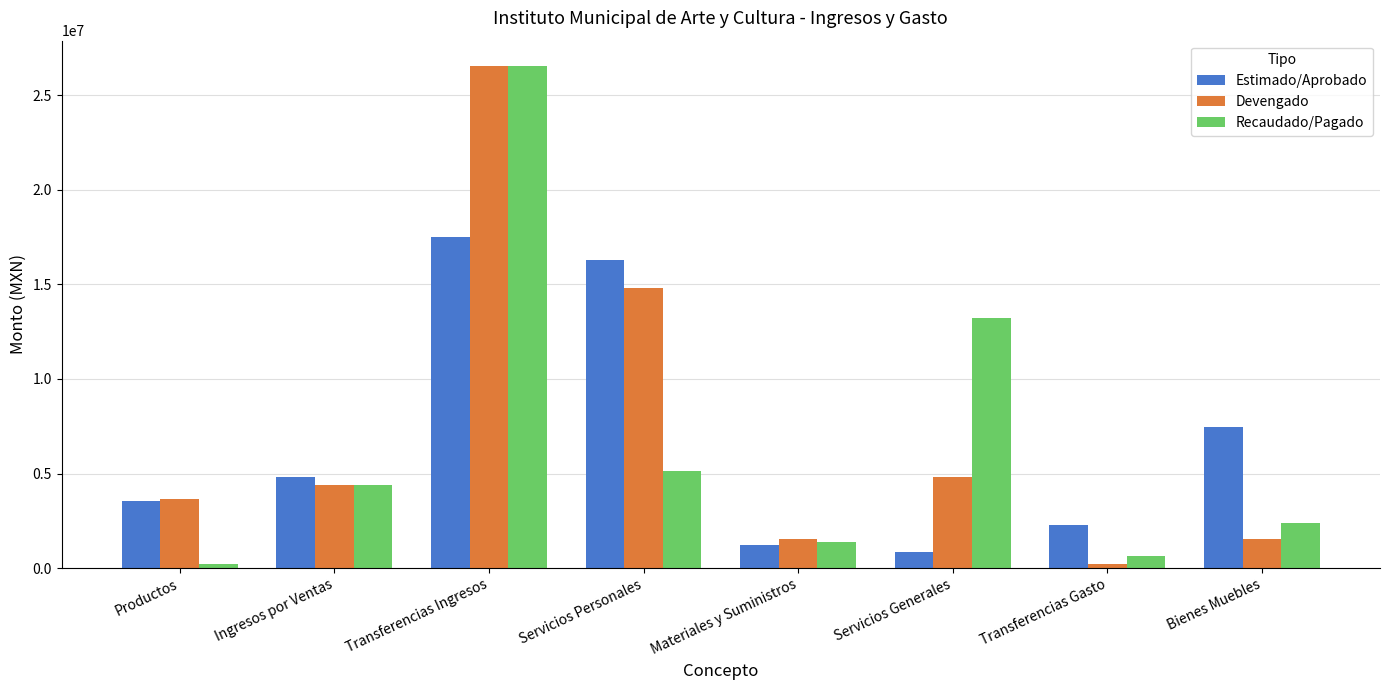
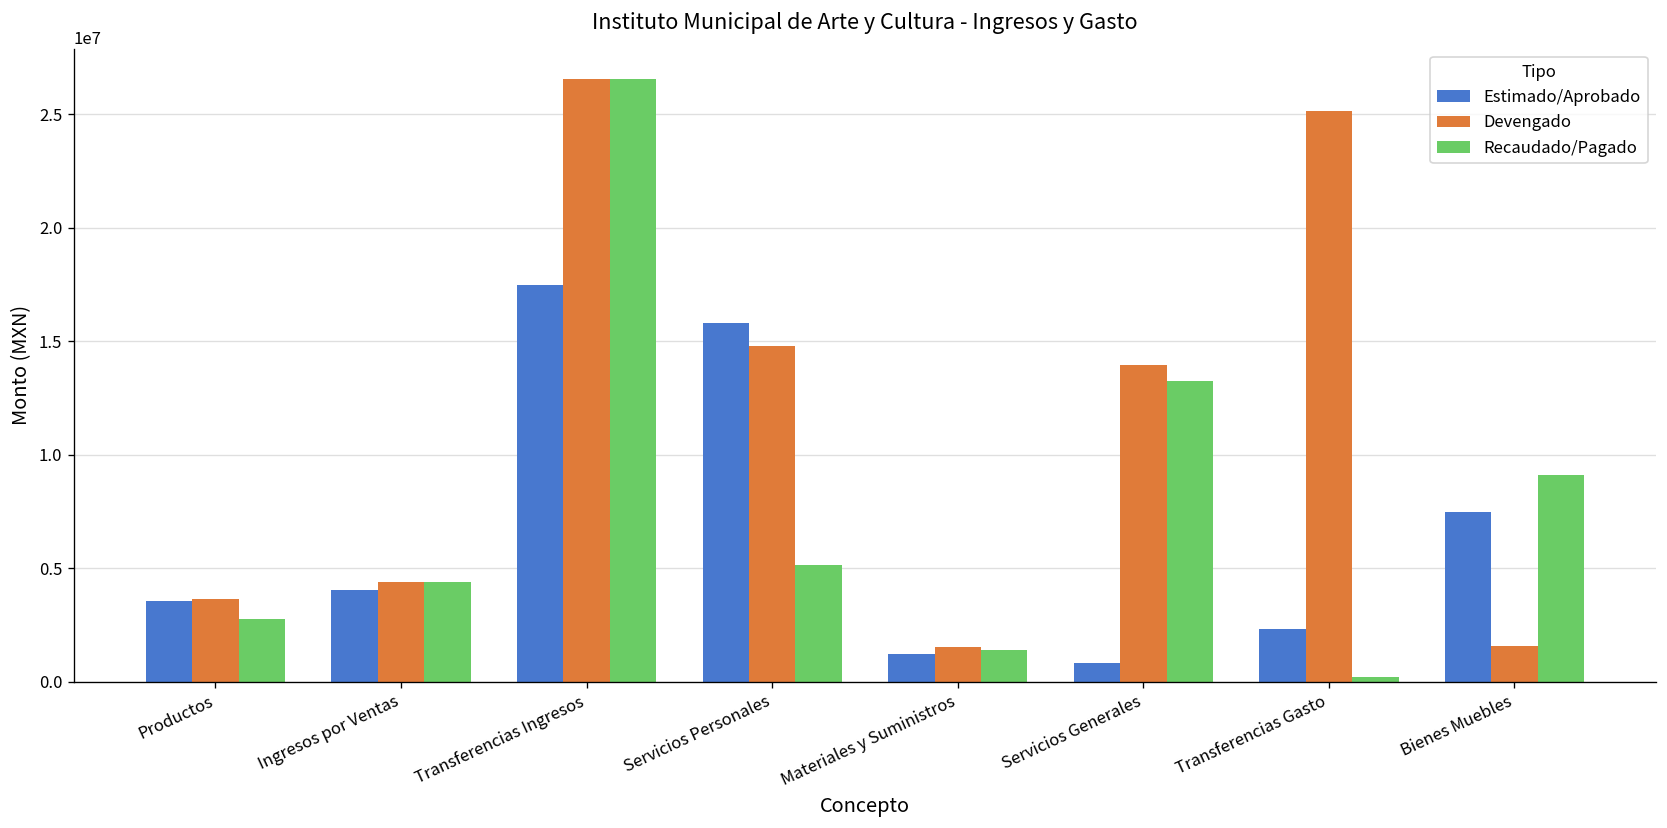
Recaudado/Pagado, Productos: 200000 -> 2800000
Estimado/Aprobado, Ingresos por Ventas: 4800000 -> 4000000
Estimado/Aprobado, Servicios Personales: 16300000 -> 15800000
Devengado, Servicios Generales: 4800000 -> 14000000
Devengado, Transferencias Gasto: 200000 -> 25100000
Recaudado/Pagado, Transferencias Gasto: 700000 -> 200000
Recaudado/Pagado, Bienes Muebles: 2400000 -> 9100000
